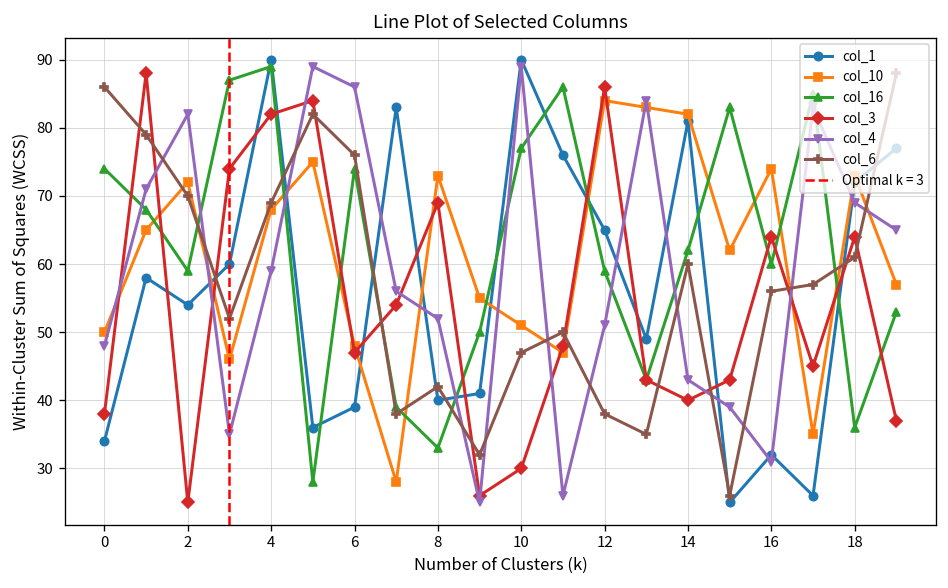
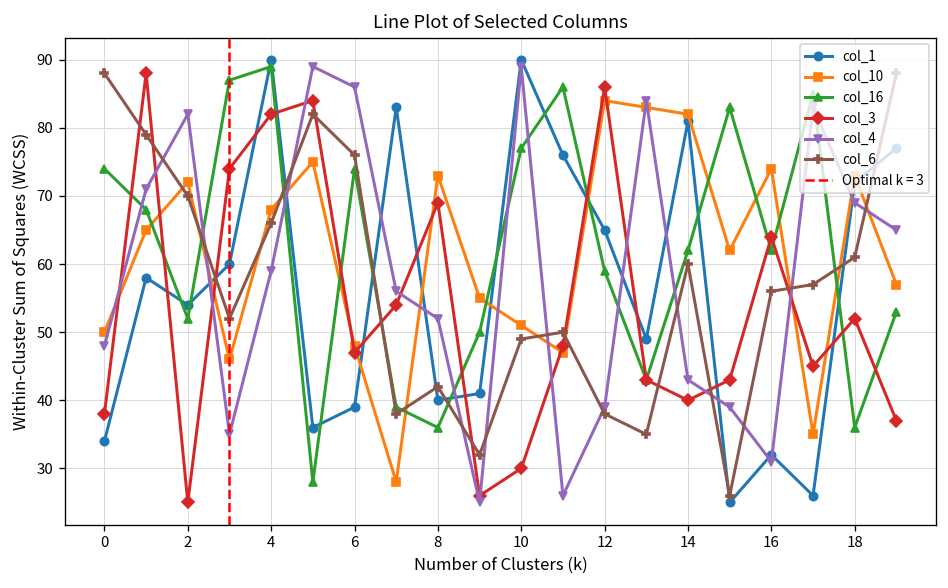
col_6, 0: 86 -> 88
col_16, 2: 59 -> 52
col_6, 4: 69 -> 66
col_16, 8: 33 -> 36
col_6, 10: 47 -> 49
col_4, 12: 51 -> 39
col_16, 16: 60 -> 62
col_3, 18: 64 -> 52
